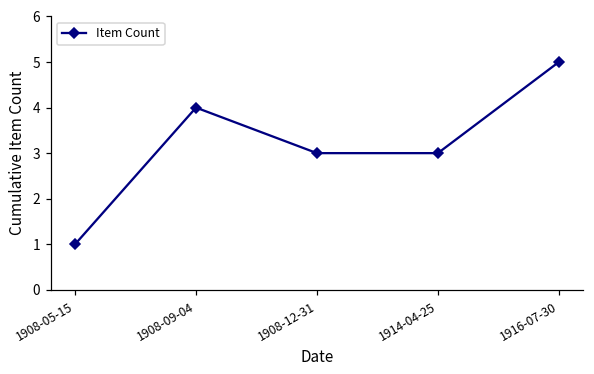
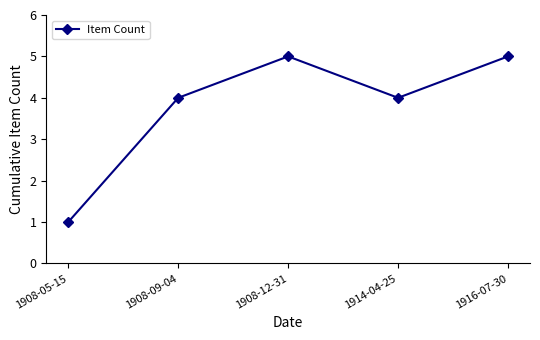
1908-12-31: 3 -> 5
1914-04-25: 3 -> 4
